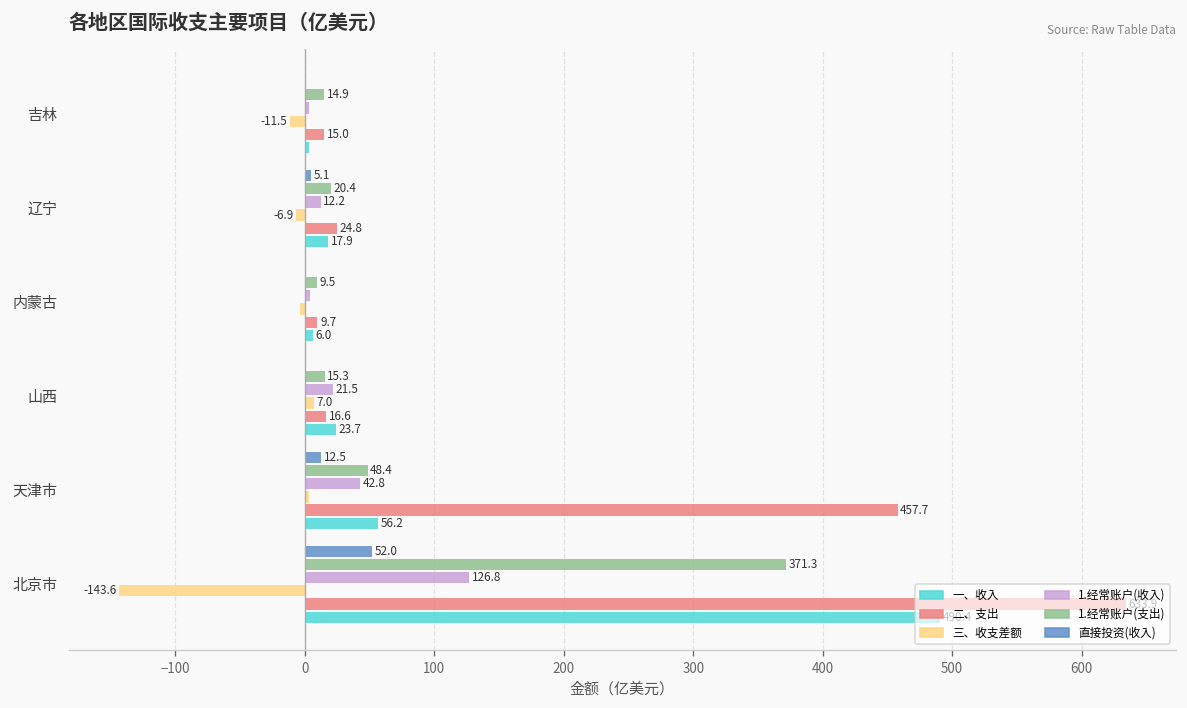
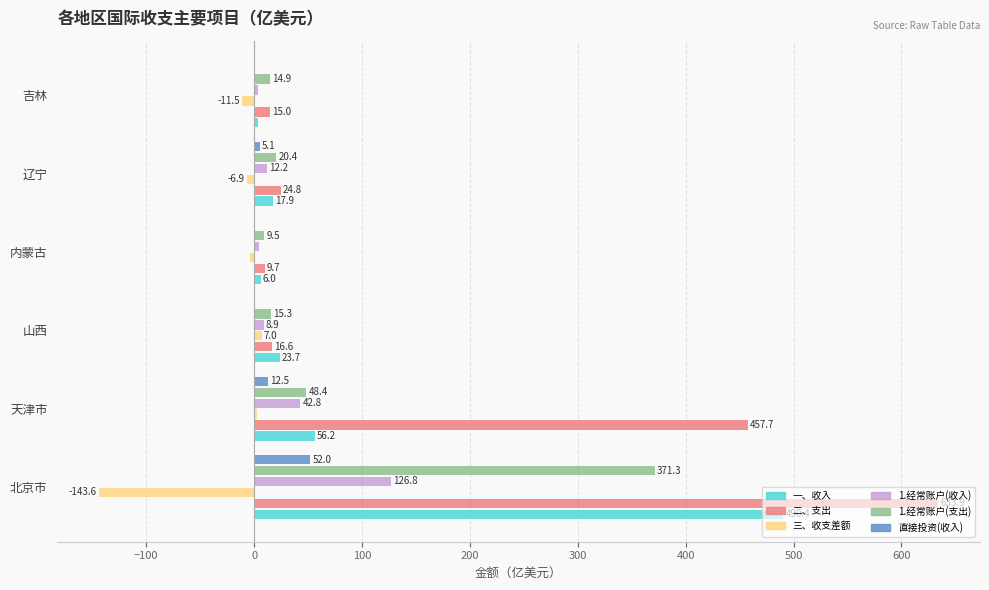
1.经常账户(收入), 山西: 21.5 -> 8.9
